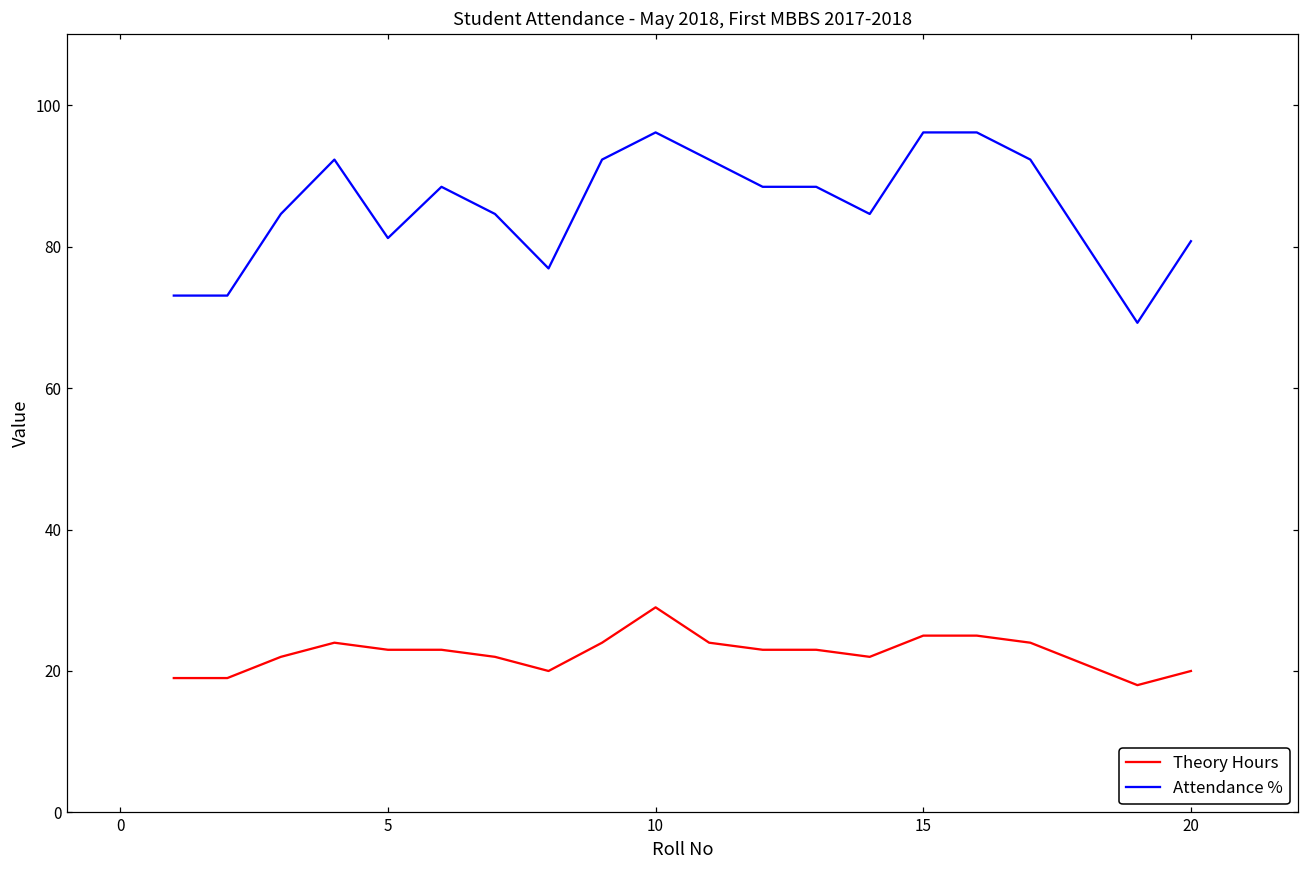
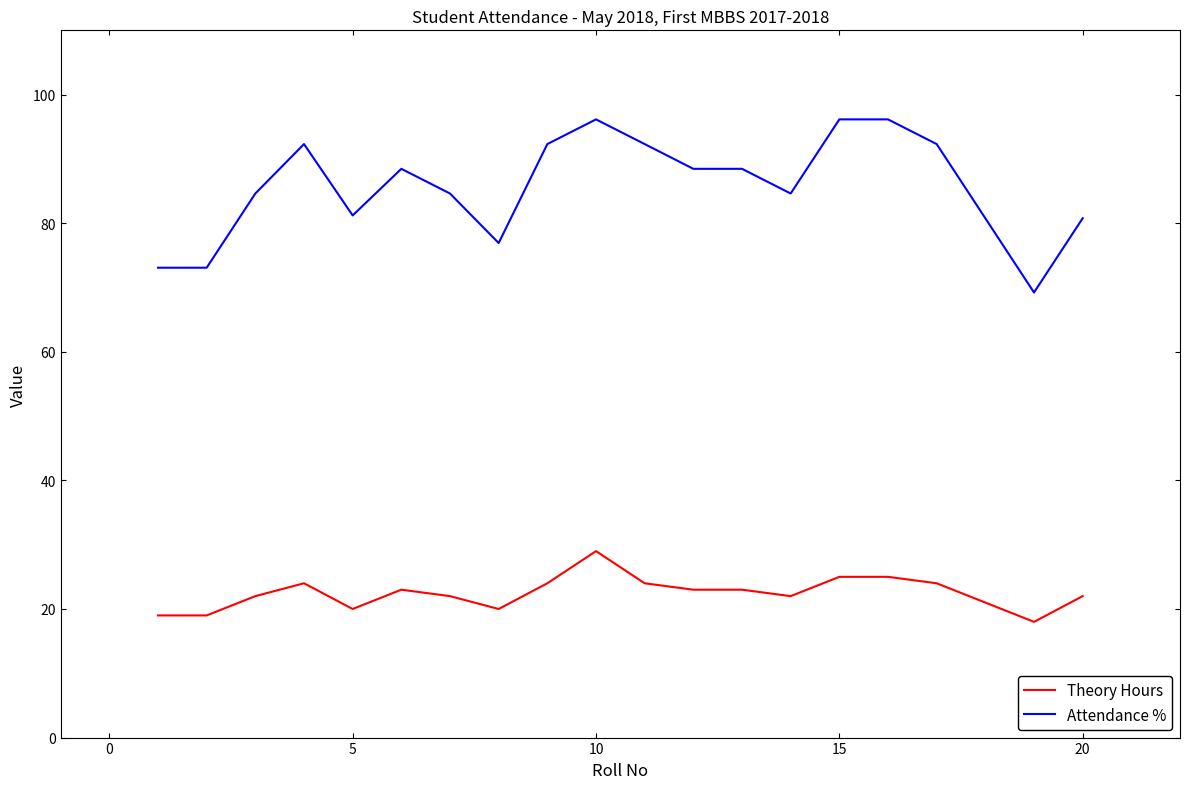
Theory Hours, 5: 23 -> 20
Theory Hours, 20: 20 -> 22
